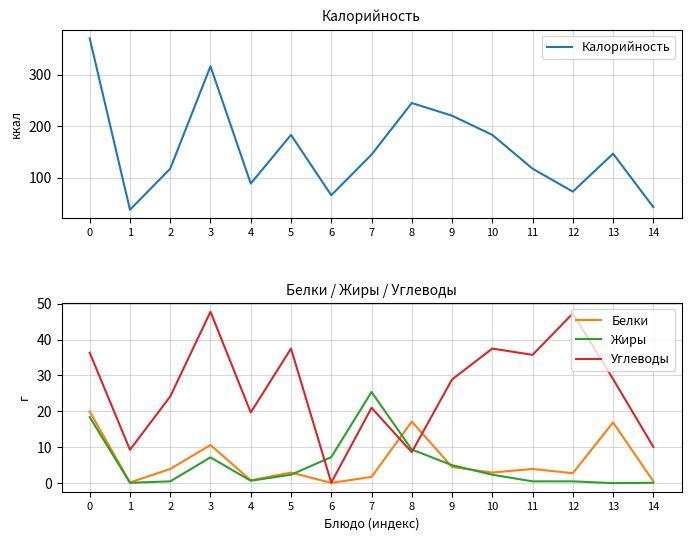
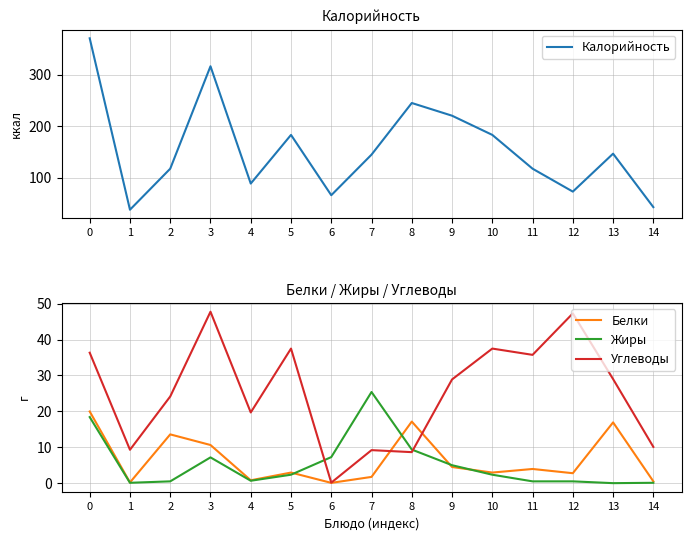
Белки / Жиры / Углеводы, Белки, 2: 4 -> 14
Белки / Жиры / Углеводы, Углеводы, 7: 21 -> 9
